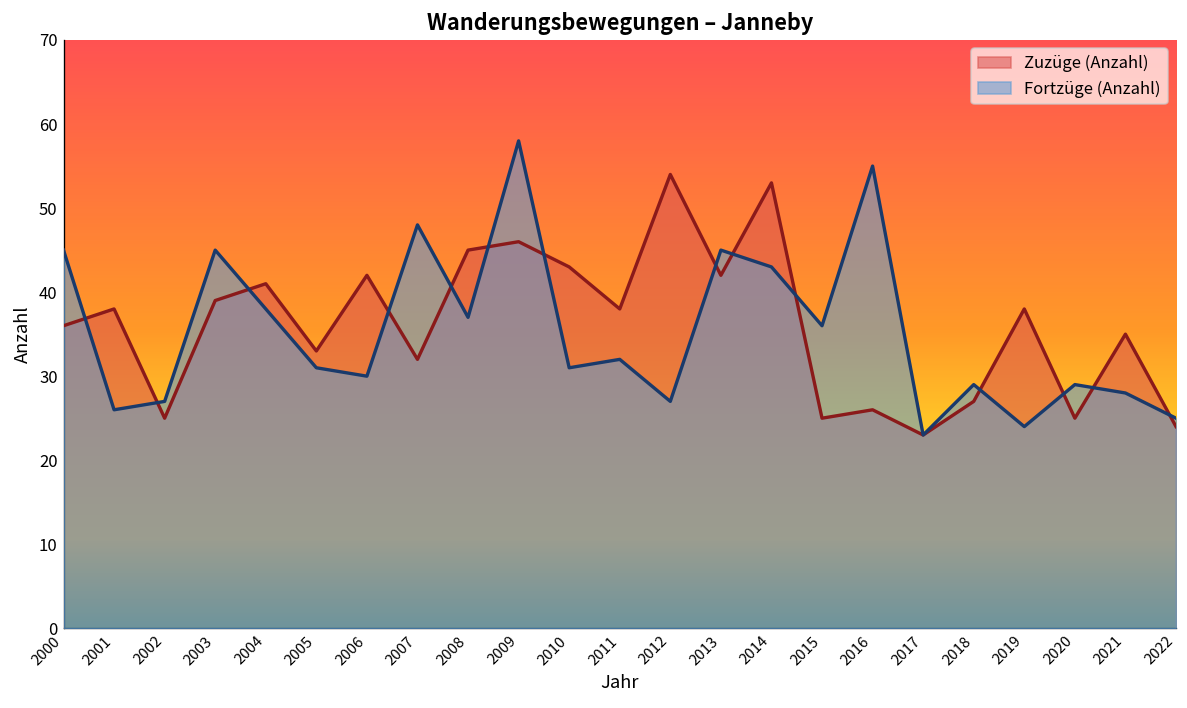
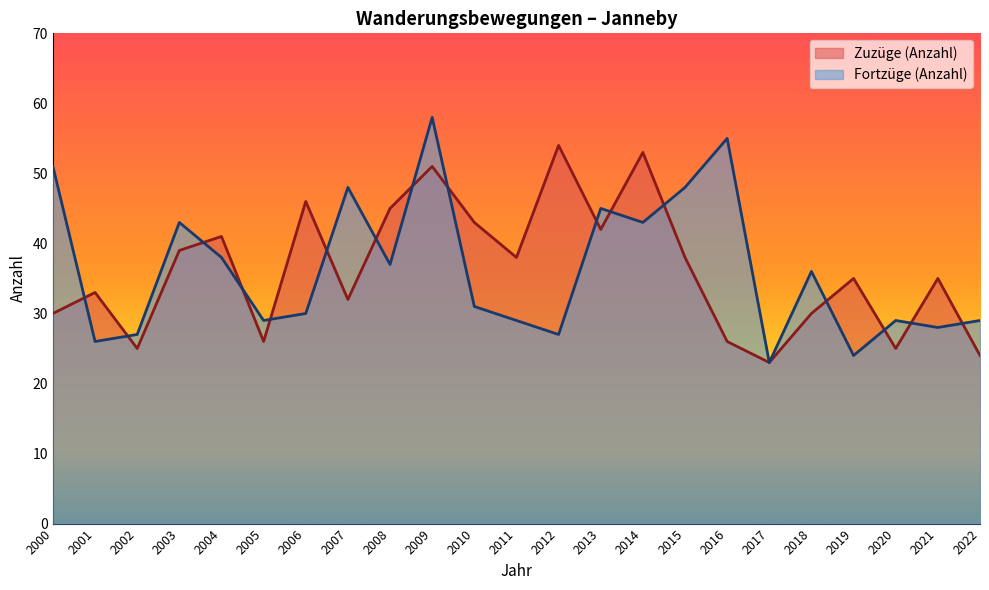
Zuzüge (Anzahl), 2000: 36 -> 30
Fortzüge (Anzahl), 2000: 45 -> 51
Zuzüge (Anzahl), 2001: 38 -> 33
Fortzüge (Anzahl), 2003: 45 -> 43
Zuzüge (Anzahl), 2005: 33 -> 26
Fortzüge (Anzahl), 2005: 31 -> 29
Zuzüge (Anzahl), 2006: 42 -> 46
Zuzüge (Anzahl), 2009: 46 -> 51
Fortzüge (Anzahl), 2011: 32 -> 29
Zuzüge (Anzahl), 2015: 25 -> 38
Fortzüge (Anzahl), 2015: 36 -> 48
Zuzüge (Anzahl), 2018: 27 -> 30
Fortzüge (Anzahl), 2018: 29 -> 36
Zuzüge (Anzahl), 2019: 38 -> 35
Fortzüge (Anzahl), 2022: 25 -> 29
